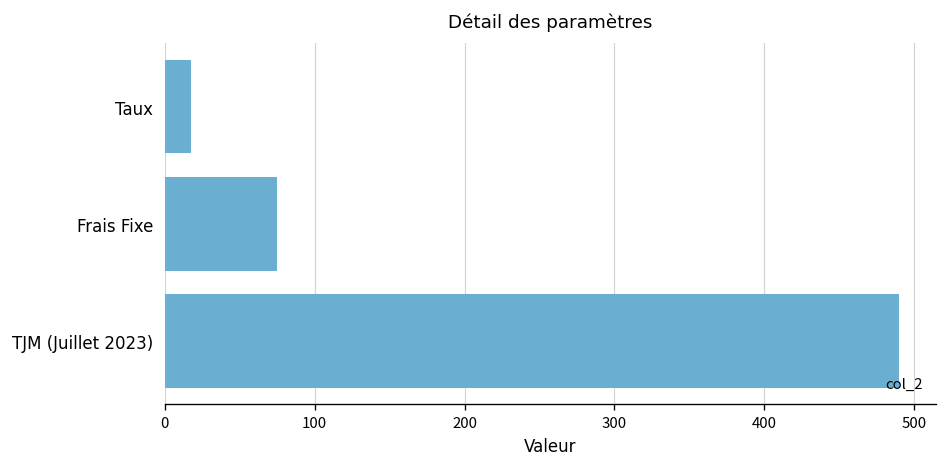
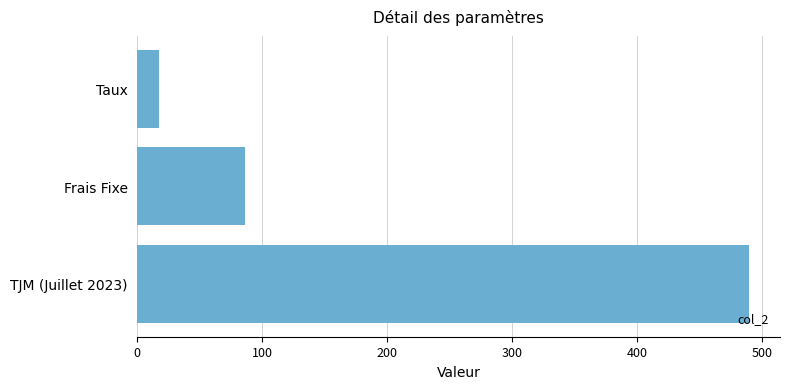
Frais Fixe: 75 -> 86
